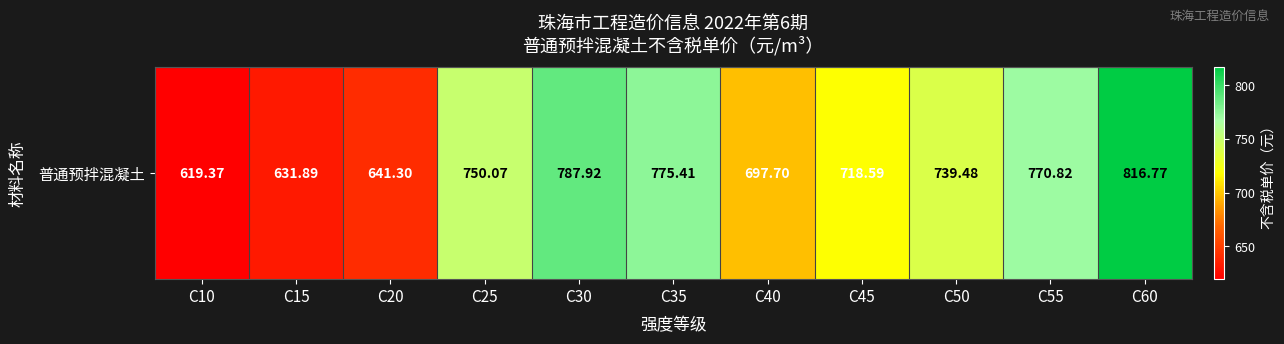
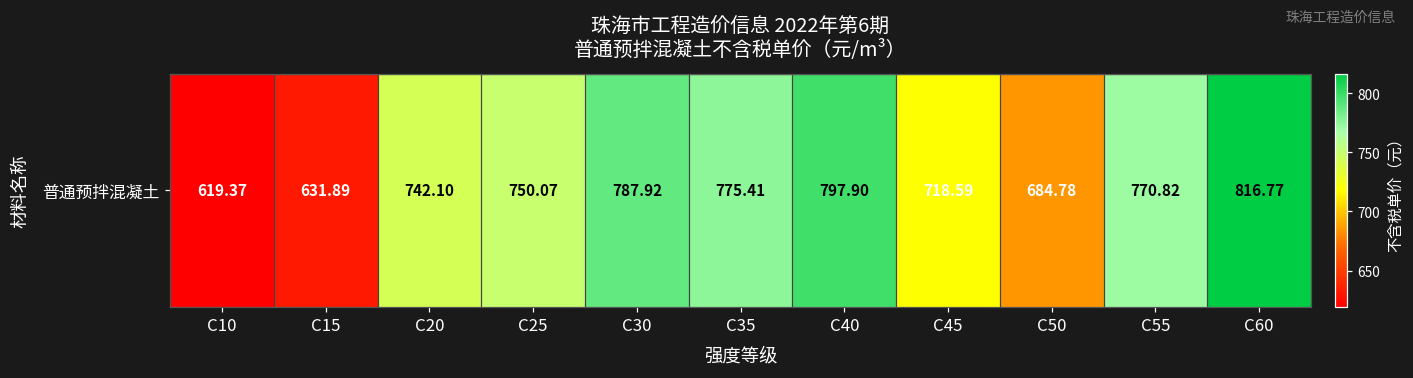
普通预拌混凝土, C20: 641.30 -> 742.10
普通预拌混凝土, C40: 697.70 -> 797.90
普通预拌混凝土, C50: 739.48 -> 684.78
